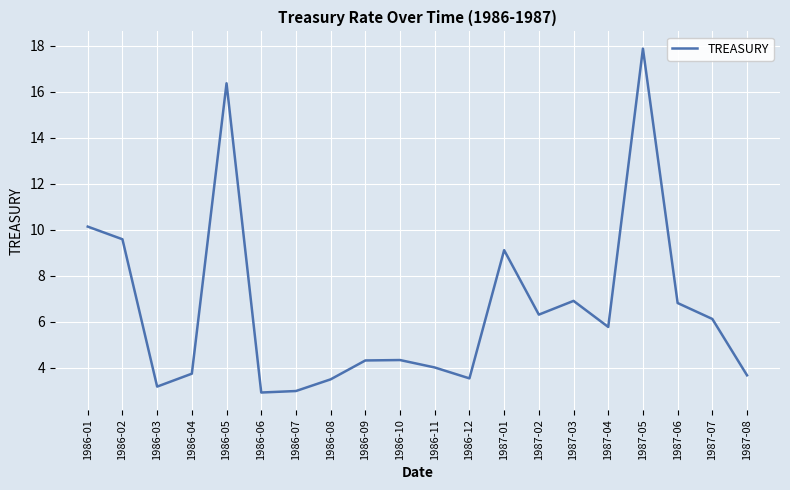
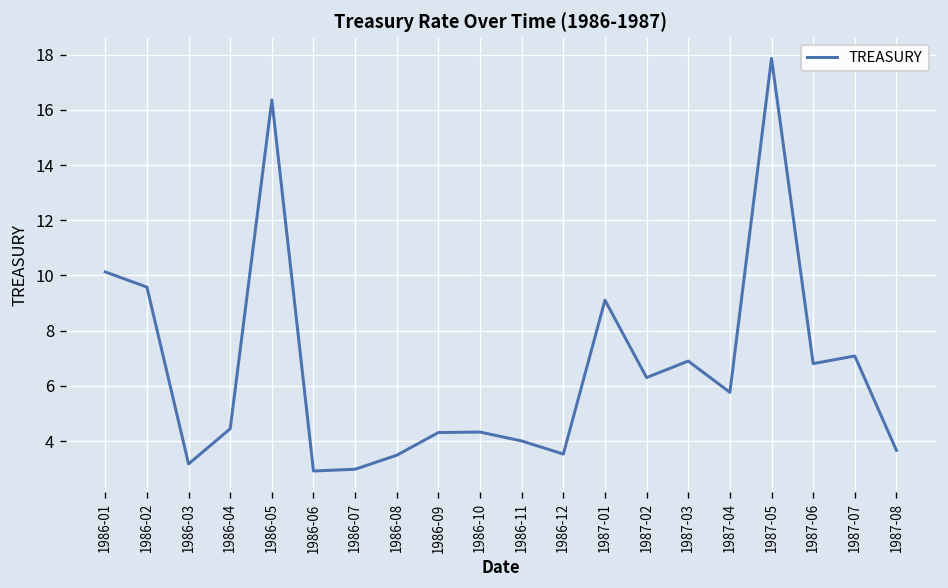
1986-04: 3.7 -> 4.4
1987-07: 6.1 -> 7.1
